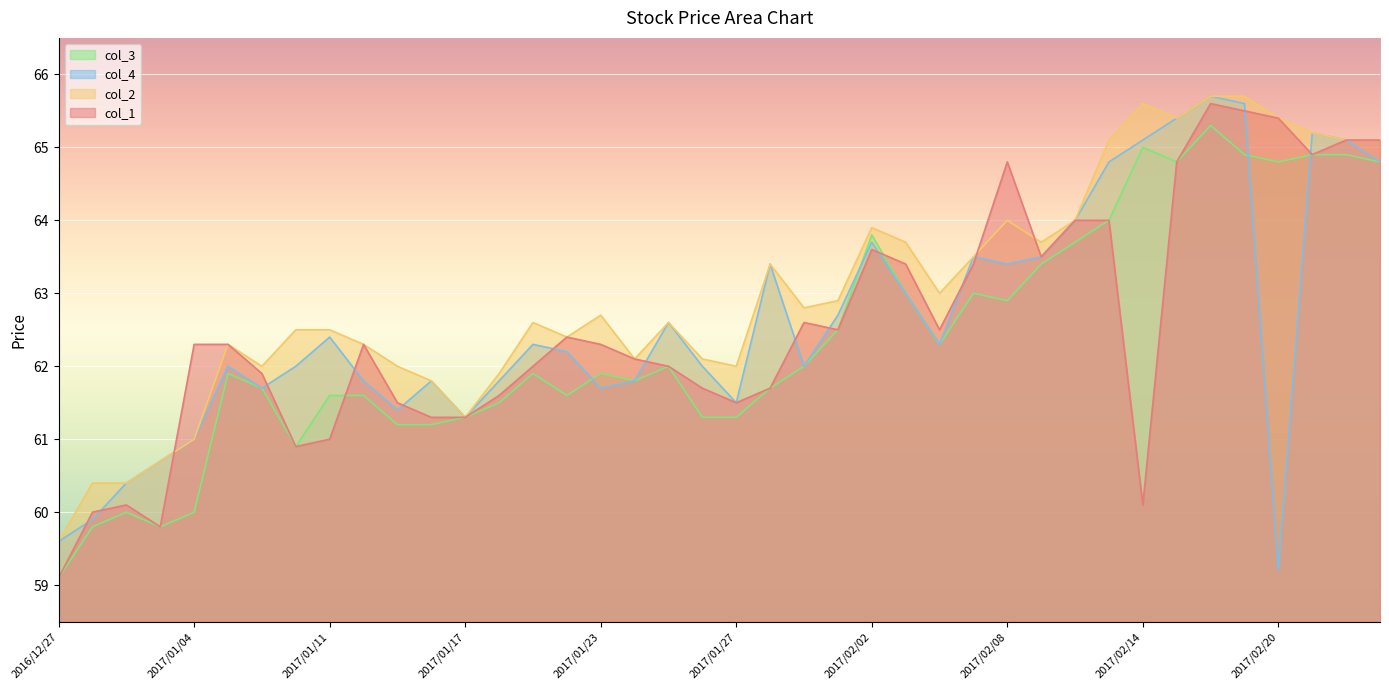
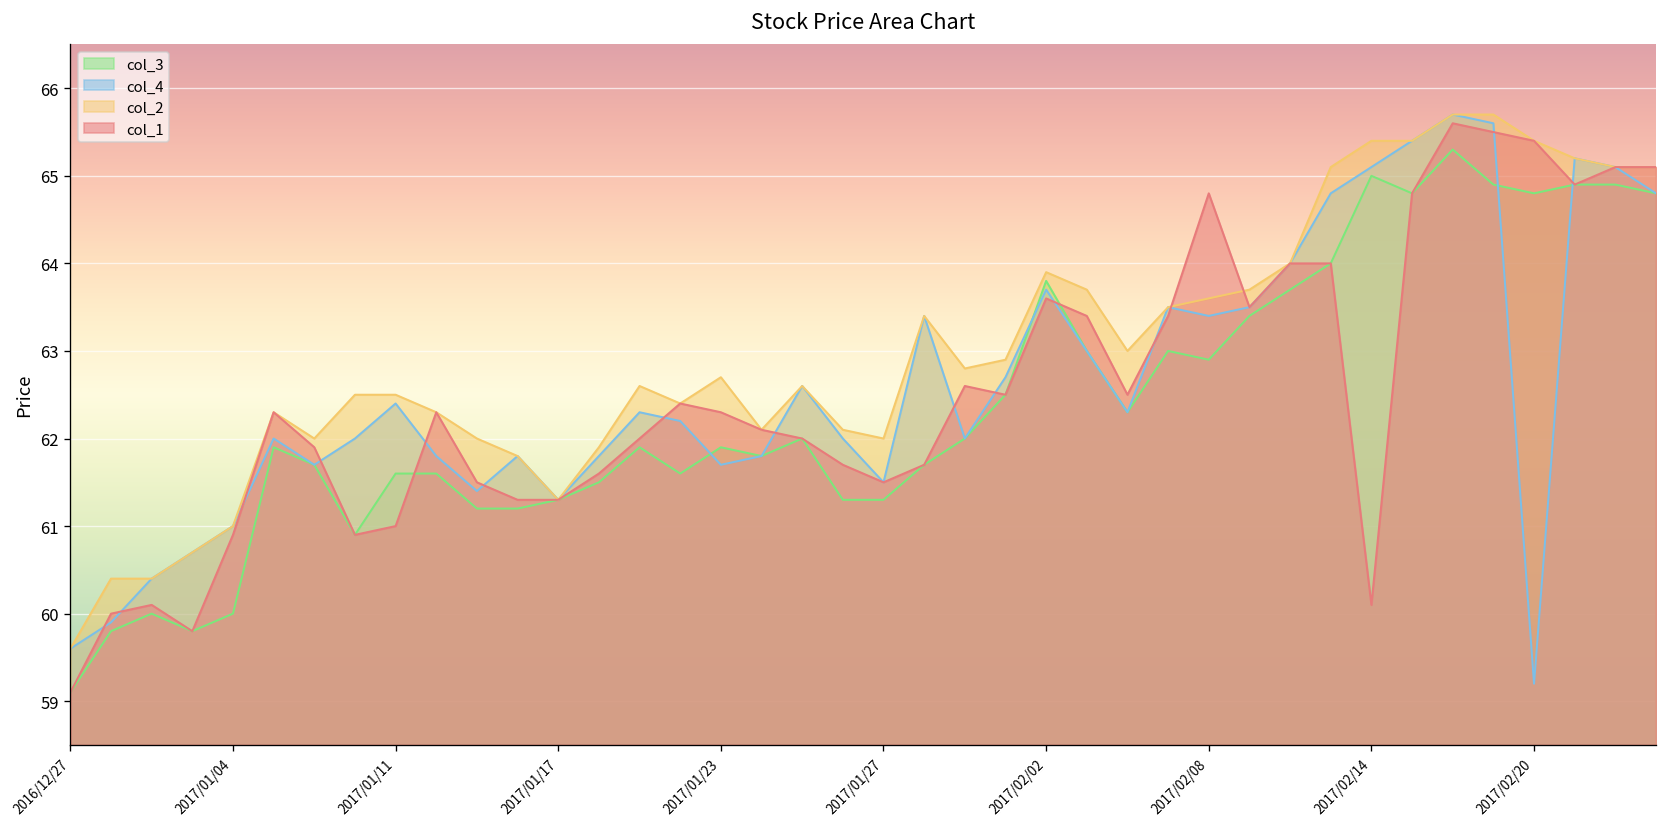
col_1, 2017/01/04: 62.3 -> 60.9
col_2, 2017/02/08: 64.0 -> 63.6
col_2, 2017/02/14: 65.6 -> 65.4
